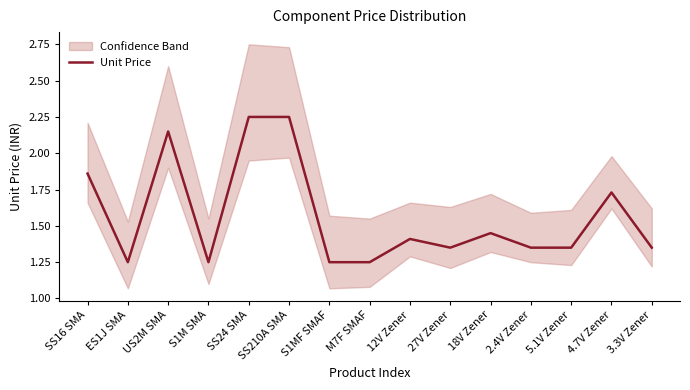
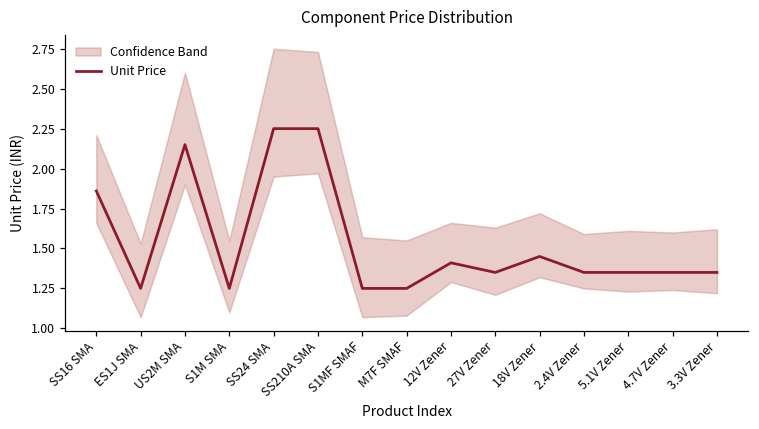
Unit Price, 4.7V Zener: 1.73 -> 1.35
